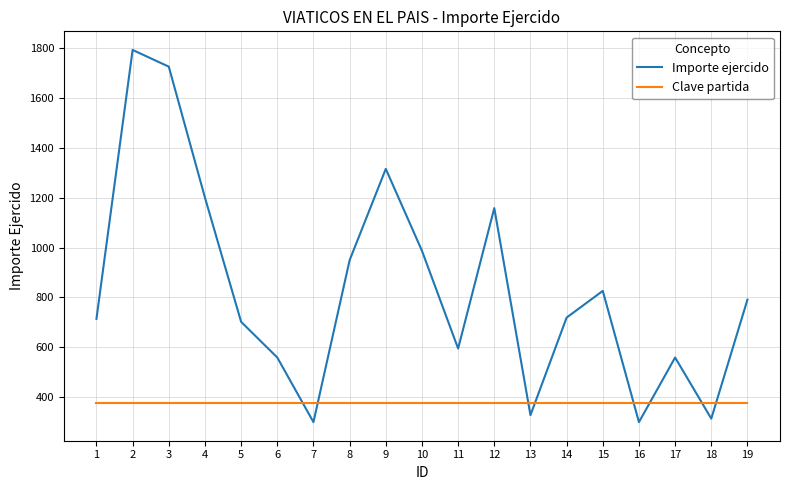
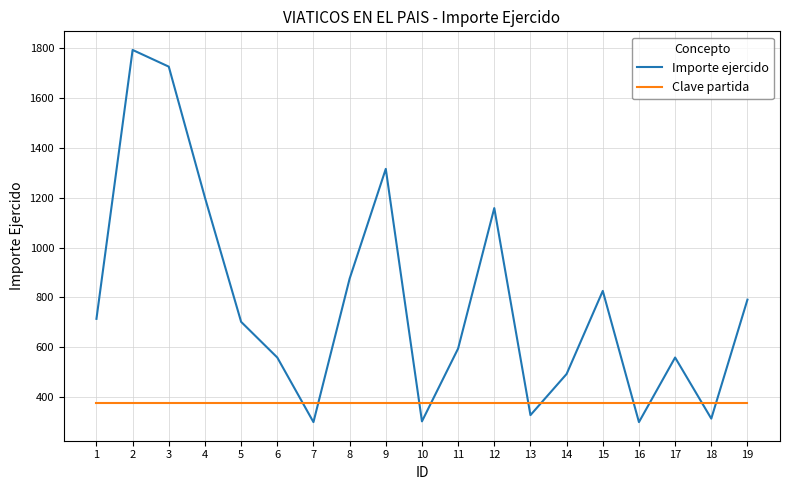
Importe ejercido, 8: 950 -> 880
Importe ejercido, 10: 990 -> 300
Importe ejercido, 14: 720 -> 490
